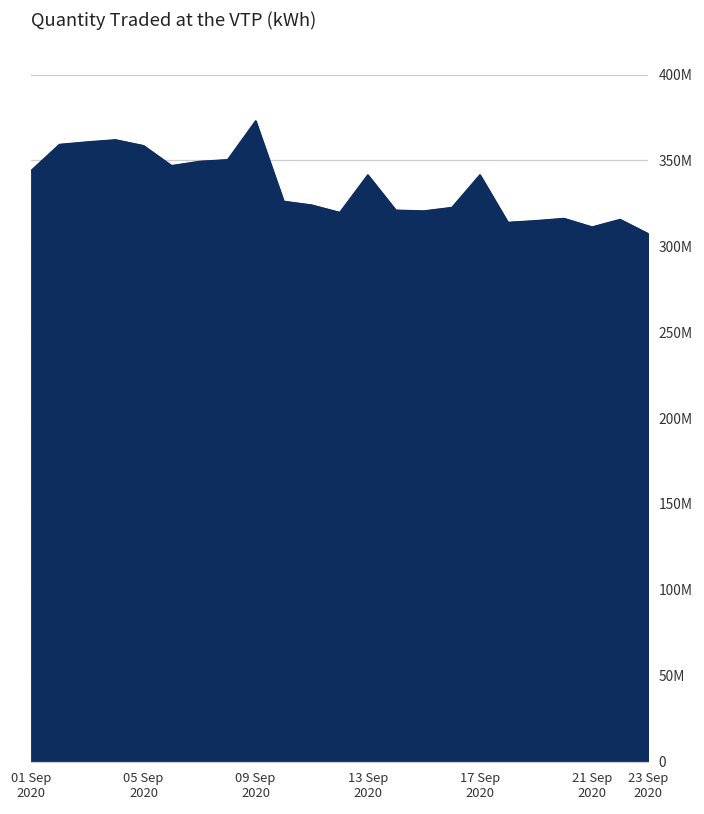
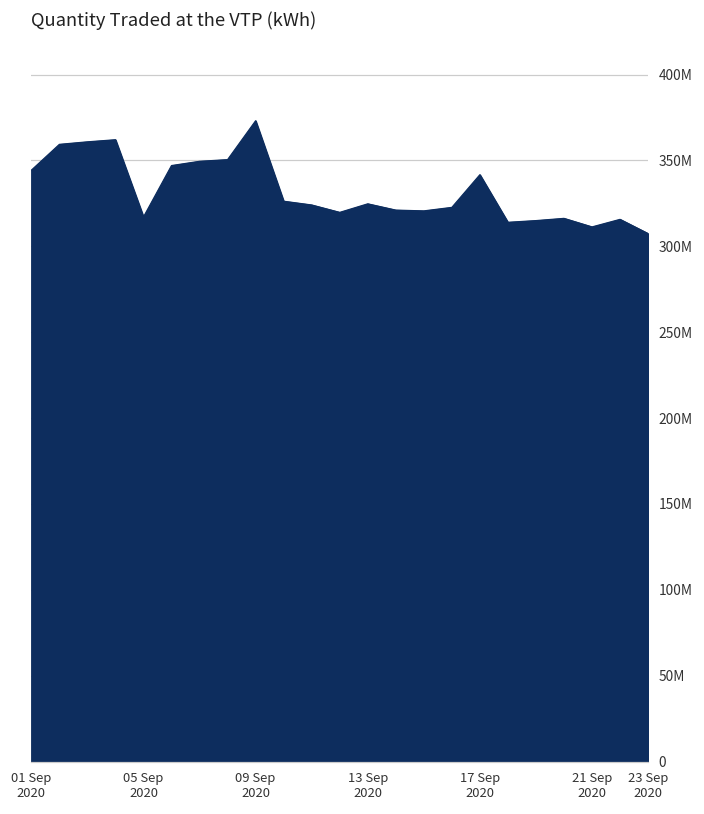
05 Sep 2020: 359000000 -> 317000000
13 Sep 2020: 342000000 -> 325000000
